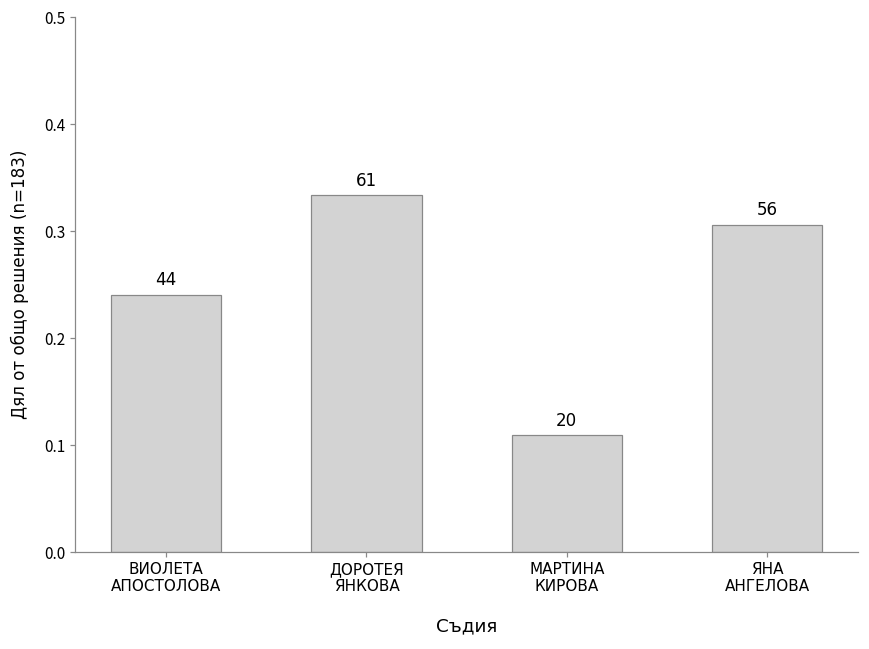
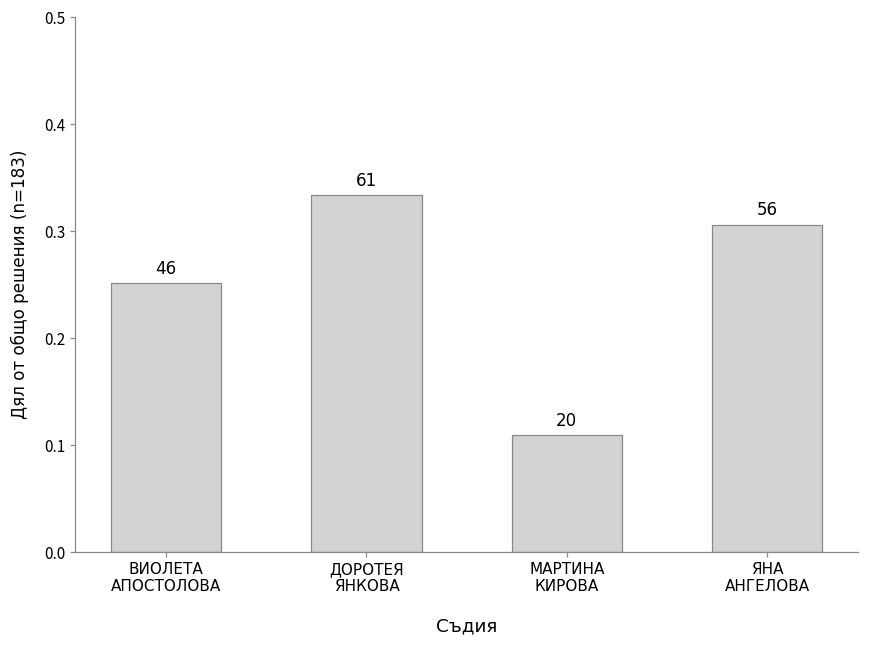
ВИОЛЕТА АПОСТОЛОВА: 44 -> 46
